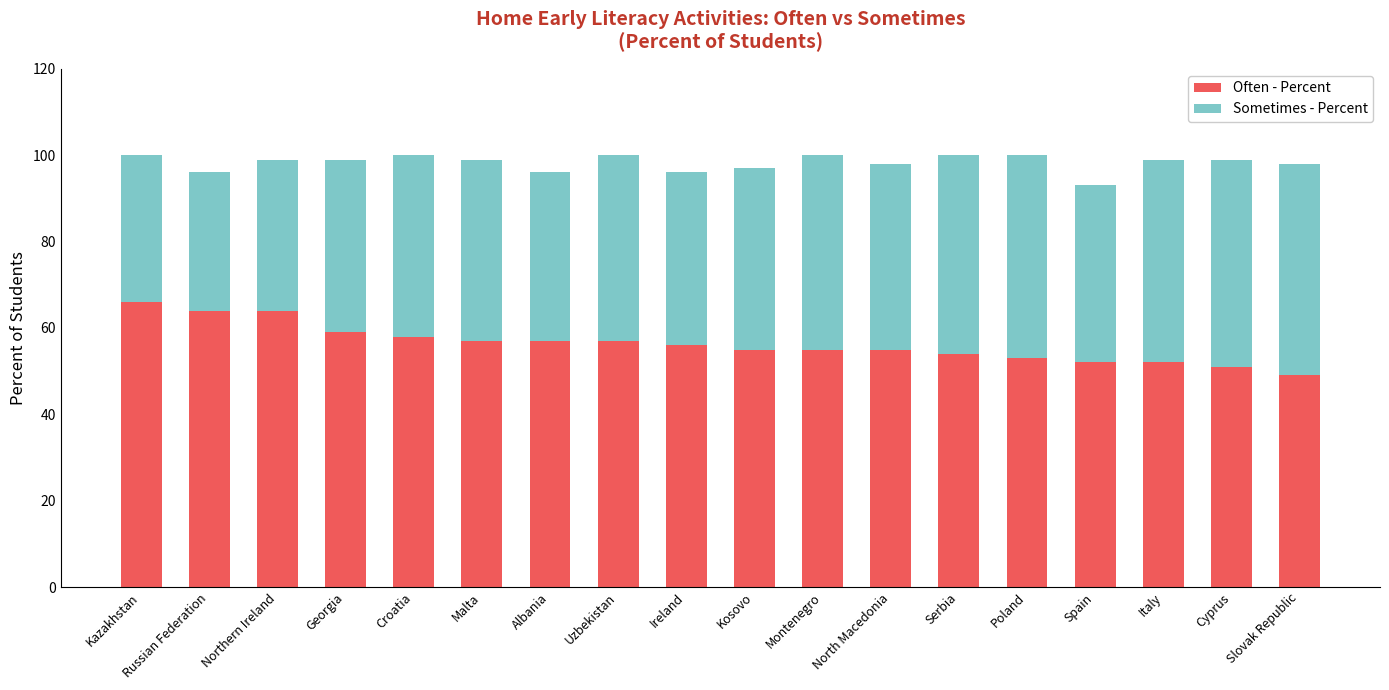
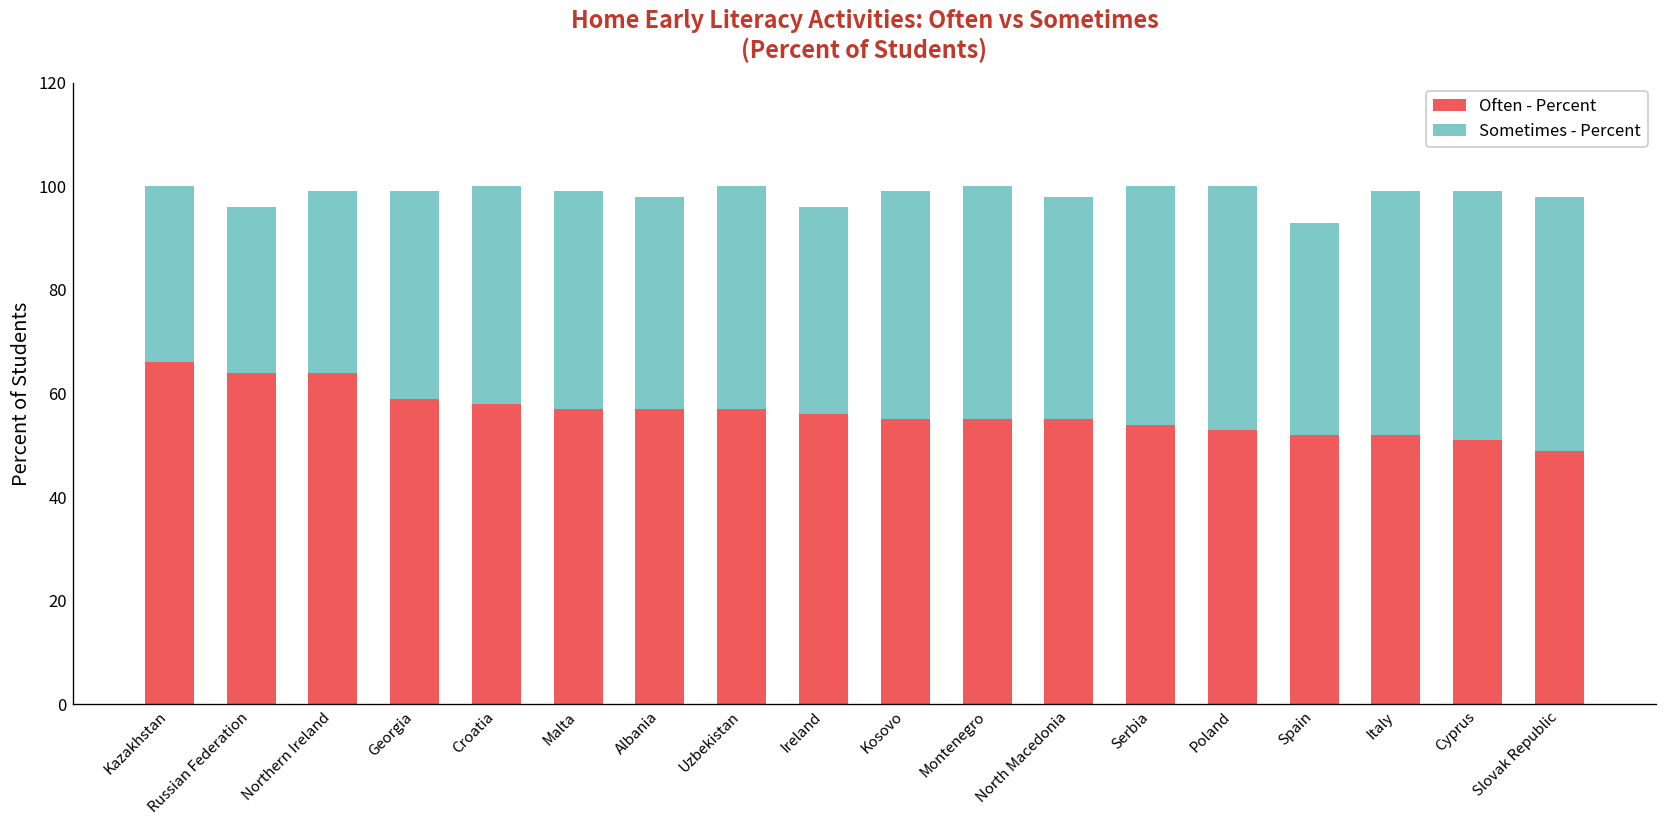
Sometimes - Percent, Albania: 39 -> 41
Sometimes - Percent, Kosovo: 42 -> 44
